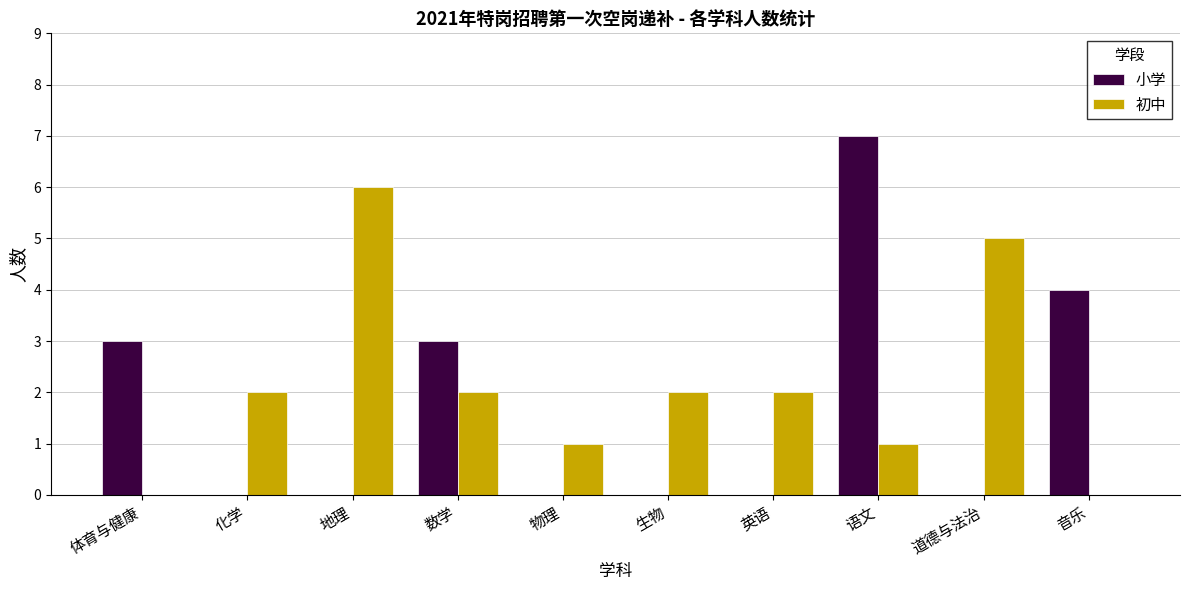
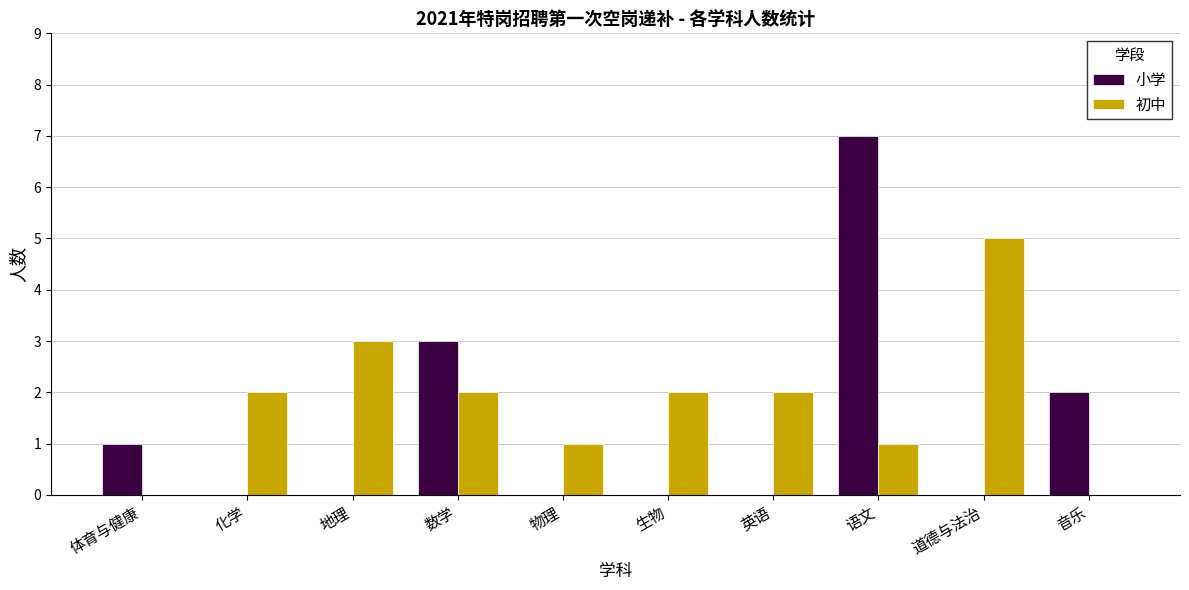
小学, 体育与健康: 3 -> 1
初中, 地理: 6 -> 3
小学, 音乐: 4 -> 2
